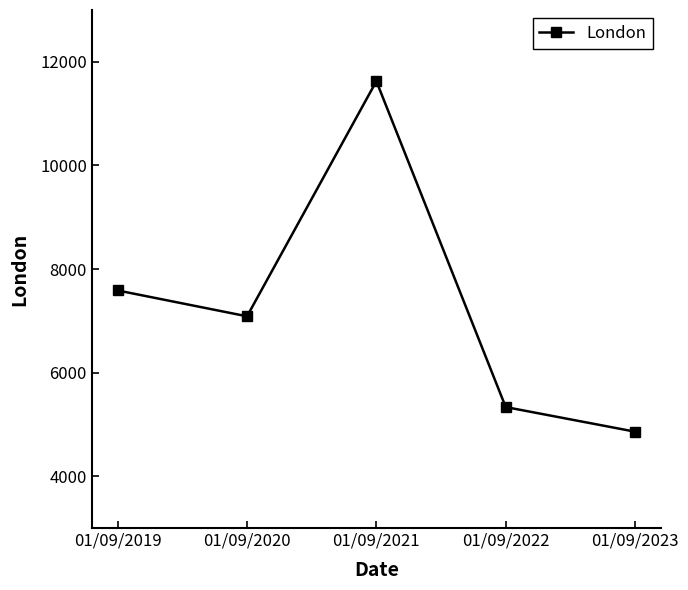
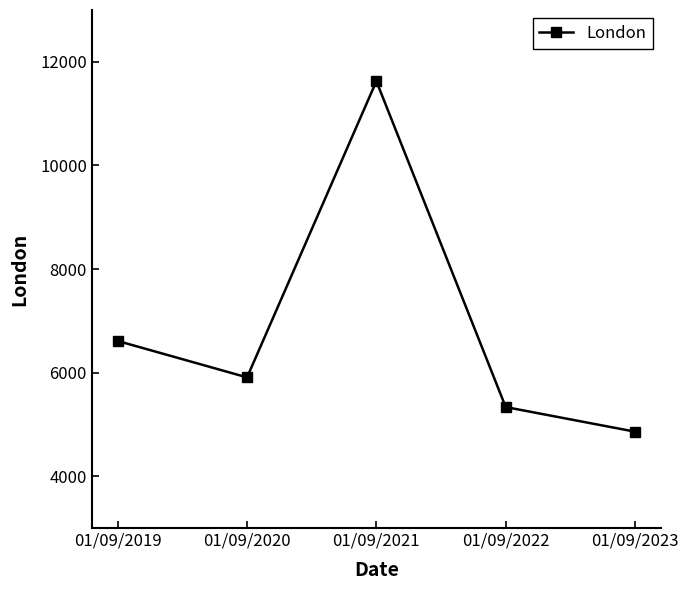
01/09/2019: 7600 -> 6600
01/09/2020: 7100 -> 5900
